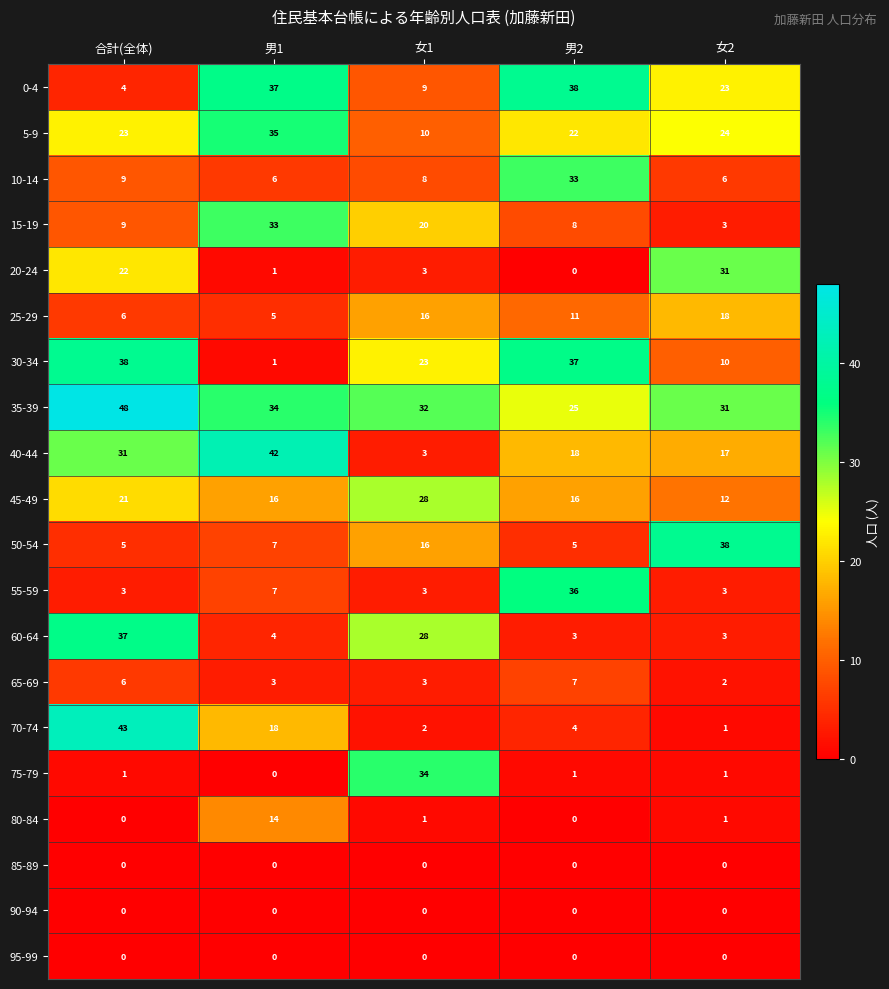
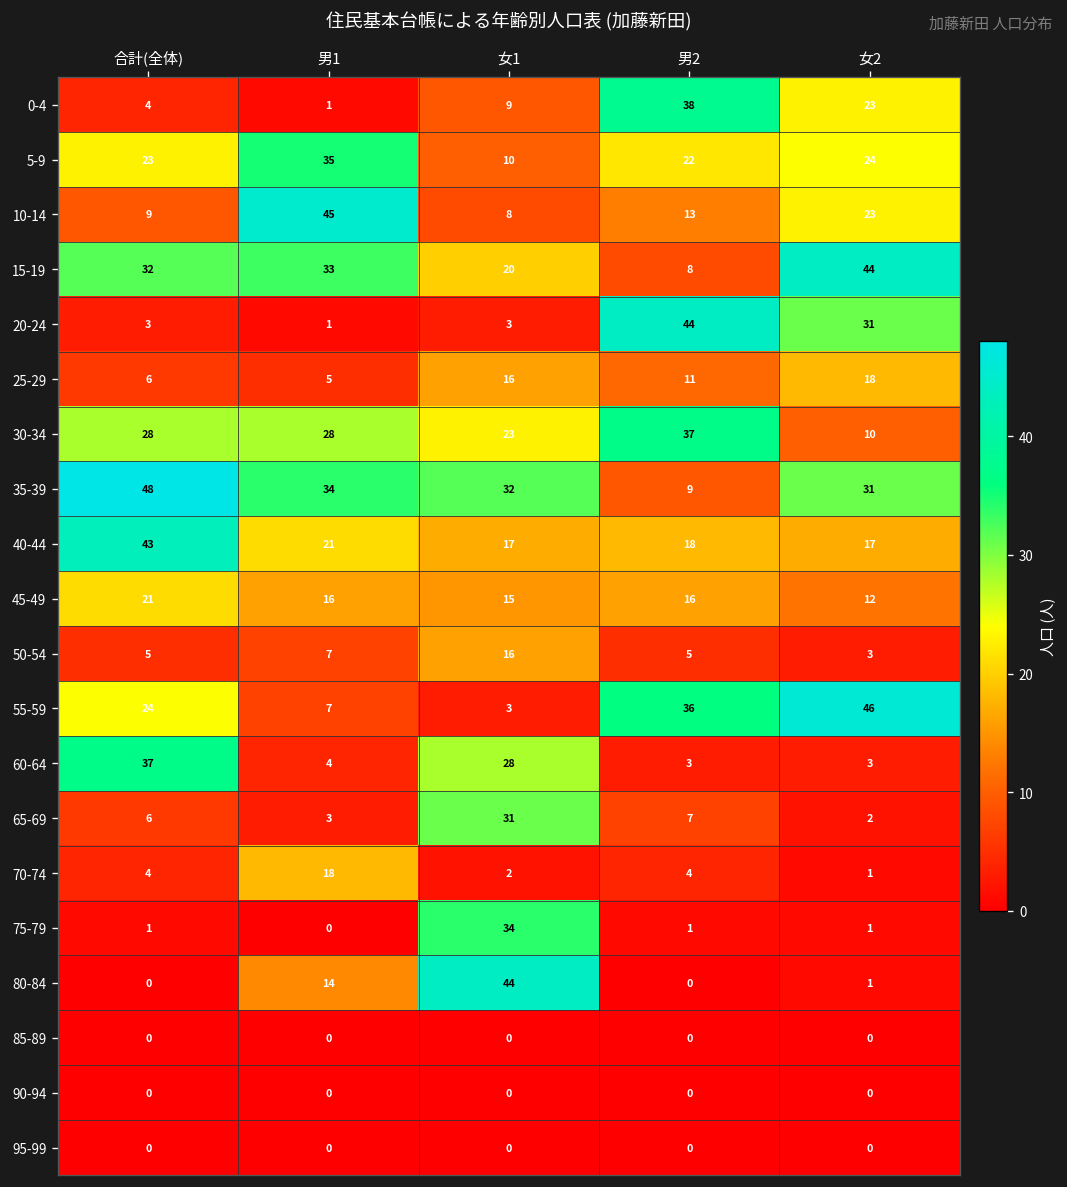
0-4, 男1: 37 -> 1
10-14, 男1: 6 -> 45
10-14, 男2: 33 -> 13
10-14, 女2: 6 -> 23
15-19, 合計(全体): 9 -> 32
15-19, 女2: 3 -> 44
20-24, 合計(全体): 22 -> 3
20-24, 男2: 0 -> 44
30-34, 合計(全体): 38 -> 28
30-34, 男1: 1 -> 28
35-39, 男2: 25 -> 9
40-44, 合計(全体): 31 -> 43
40-44, 男1: 42 -> 21
40-44, 女1: 3 -> 17
45-49, 女1: 28 -> 15
50-54, 女2: 38 -> 3
55-59, 合計(全体): 3 -> 24
55-59, 女2: 3 -> 46
65-69, 女1: 3 -> 31
70-74, 合計(全体): 43 -> 4
80-84, 女1: 1 -> 44
